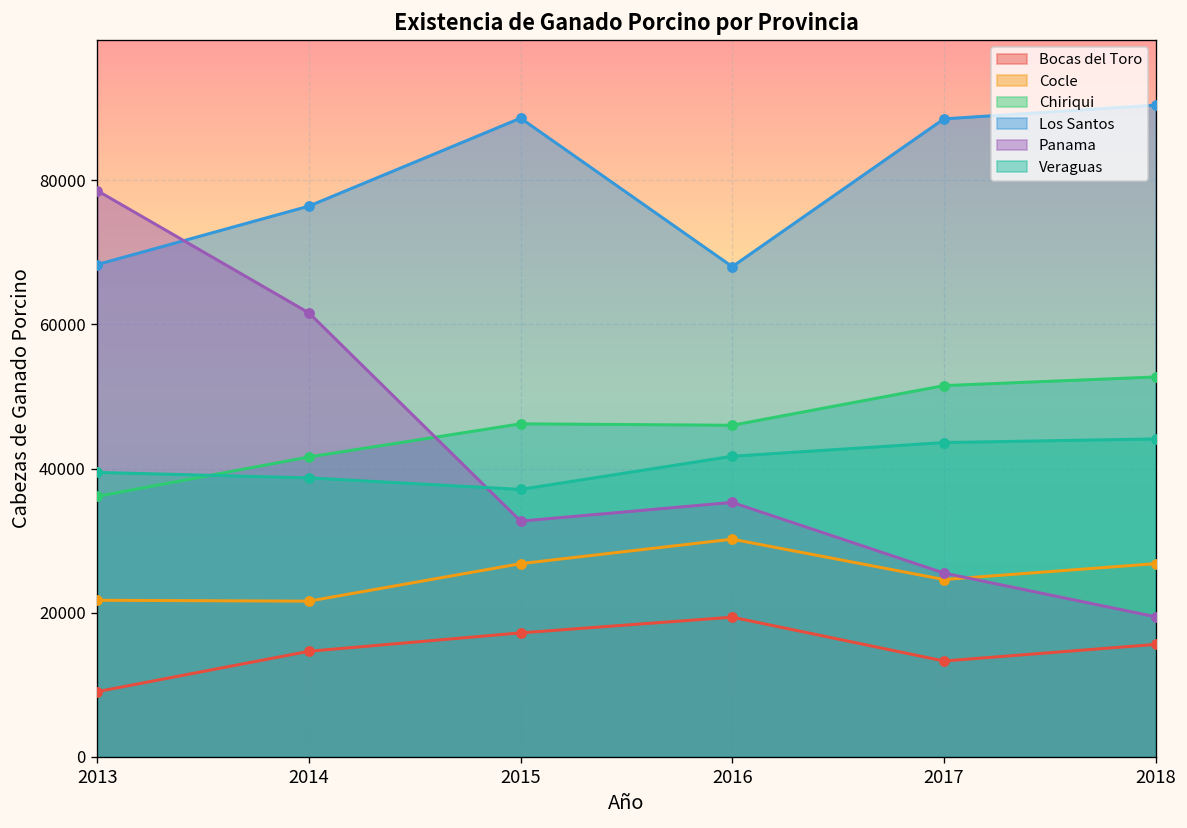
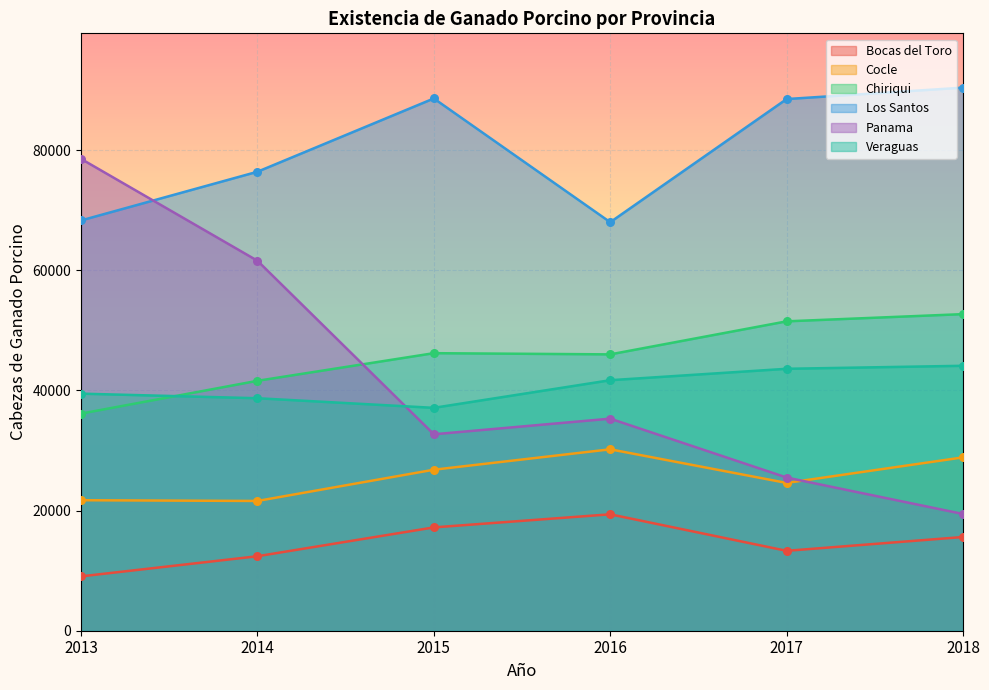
Bocas del Toro, 2014: 15000 -> 12000
Cocle, 2018: 27000 -> 29000
